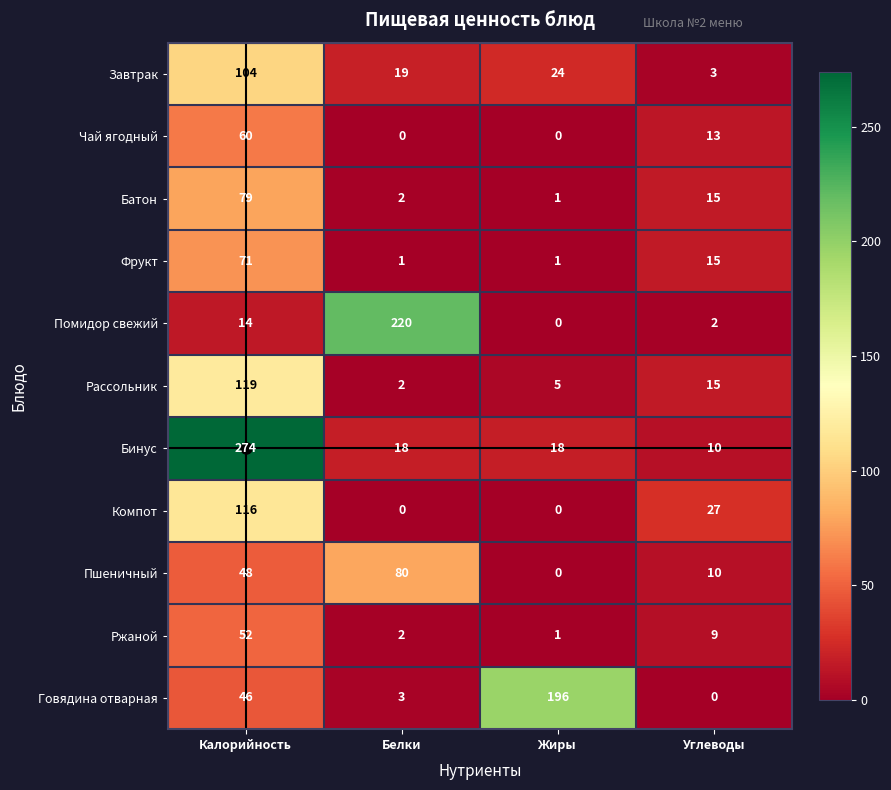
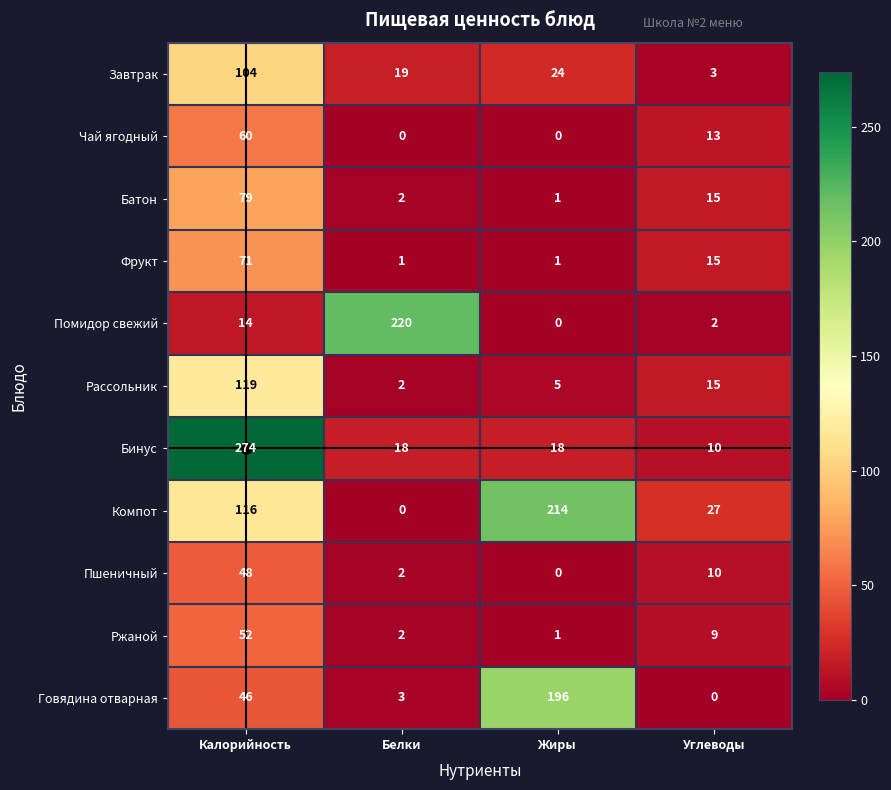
Компот, Жиры: 0 -> 214
Пшеничный, Белки: 80 -> 2
